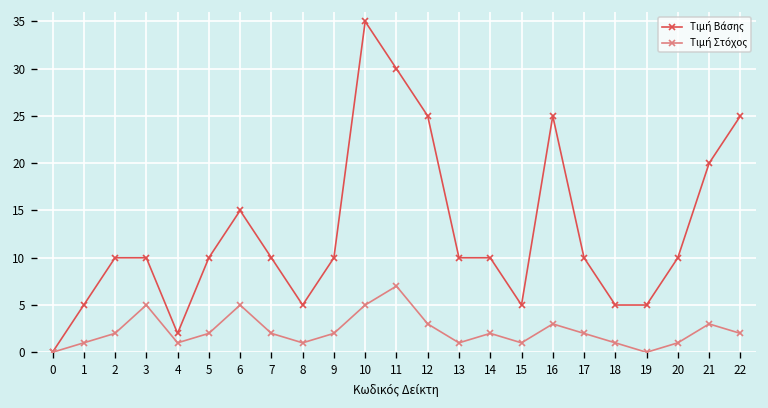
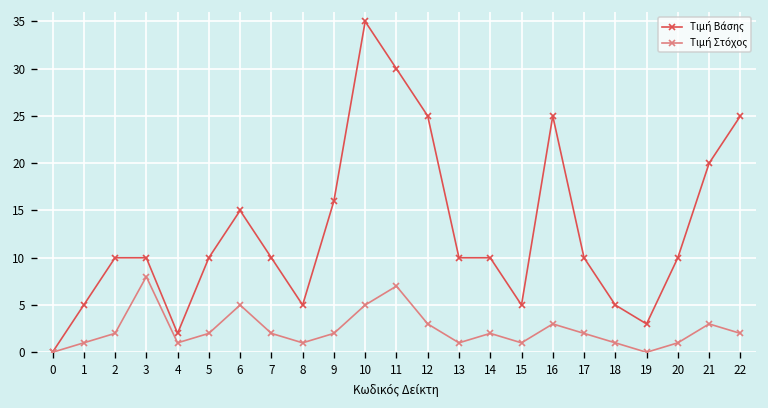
Τιμή Στόχος, 3: 5 -> 8
Τιμή Βάσης, 9: 10 -> 16
Τιμή Βάσης, 19: 5 -> 3
